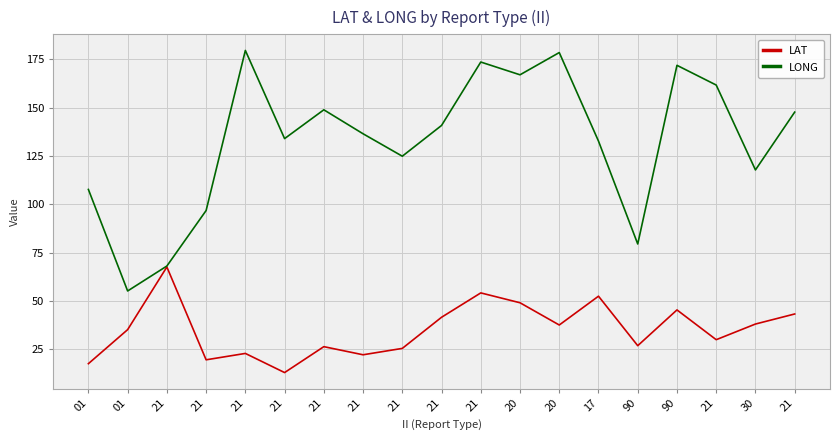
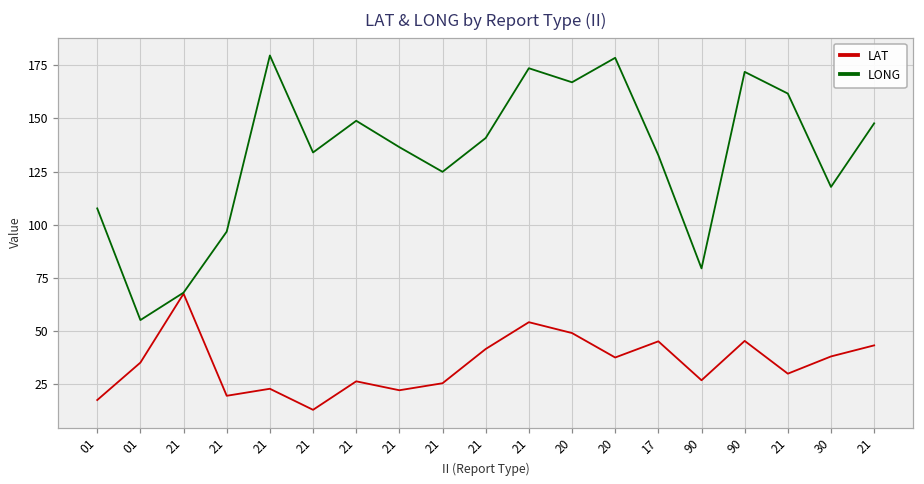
LAT, 17: 53 -> 45
